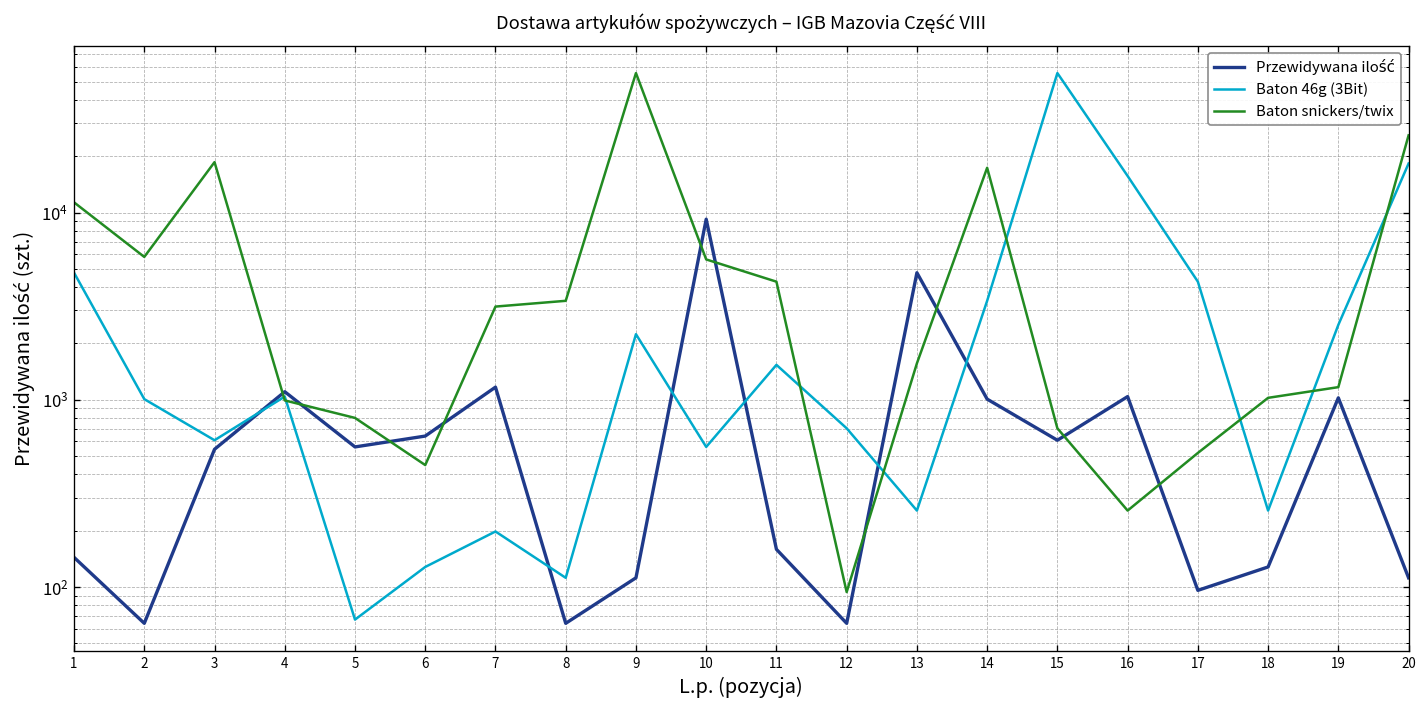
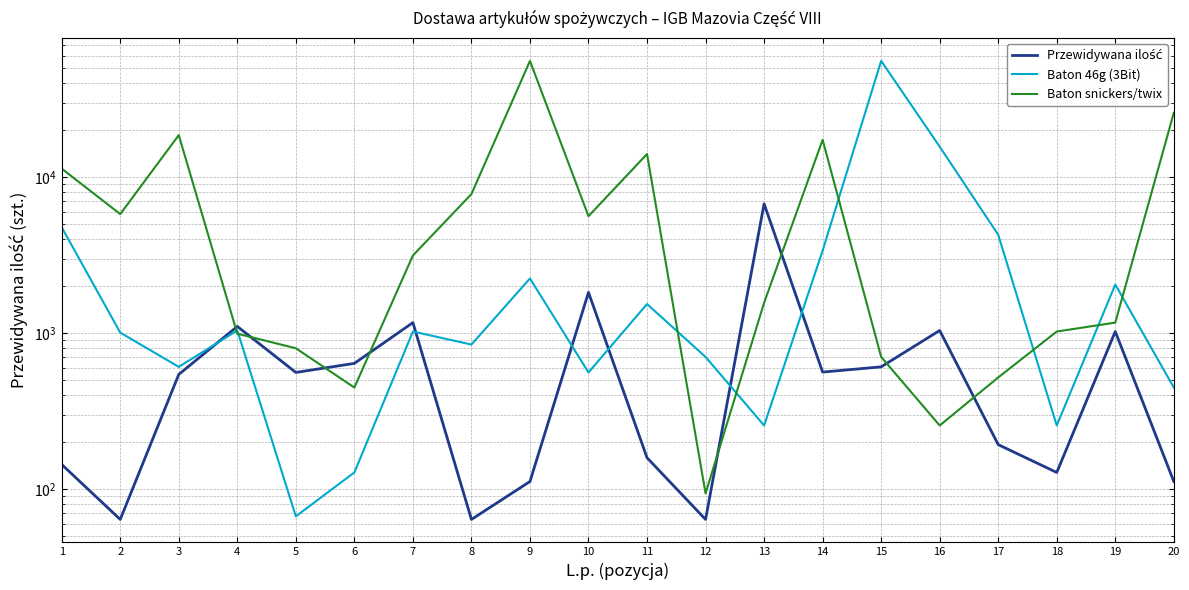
Baton 46g (3Bit), 7: 200 -> 1000
Baton 46g (3Bit), 8: 110 -> 800
Baton snickers/twix, 8: 3400 -> 8000
Przewidywana ilość, 10: 9000 -> 1800
Baton snickers/twix, 11: 4300 -> 14000
Przewidywana ilość, 13: 4800 -> 6700
Przewidywana ilość, 14: 1000 -> 560
Przewidywana ilość, 17: 100 -> 190
Baton 46g (3Bit), 19: 2500 -> 2000
Baton 46g (3Bit), 20: 18000 -> 450
